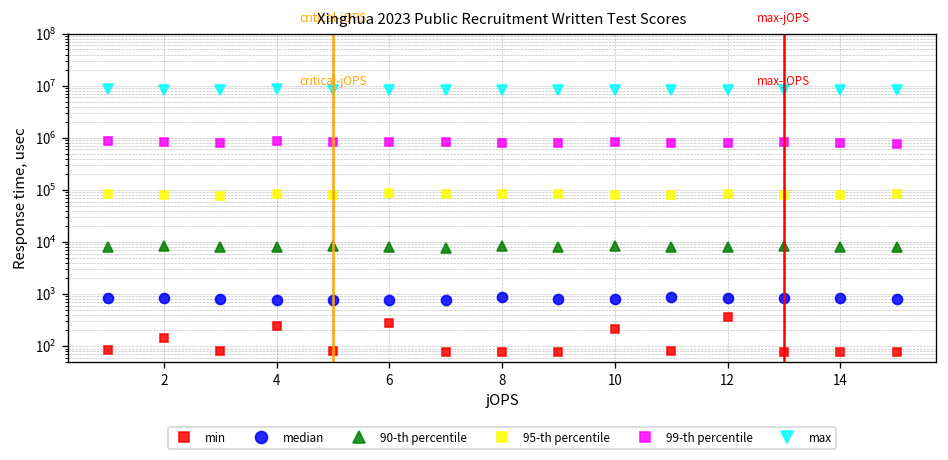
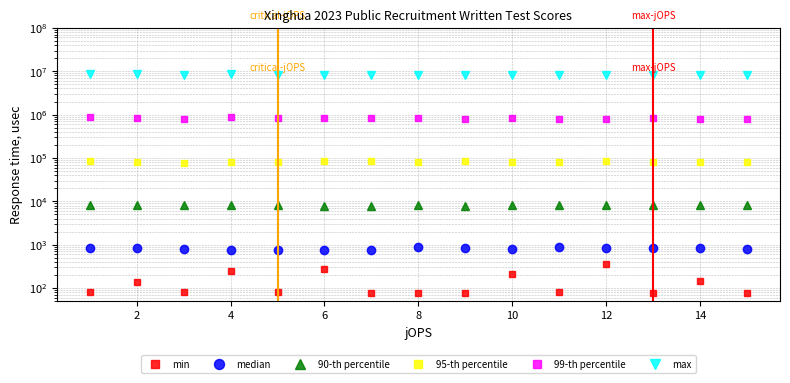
min, 14: 80 -> 150
